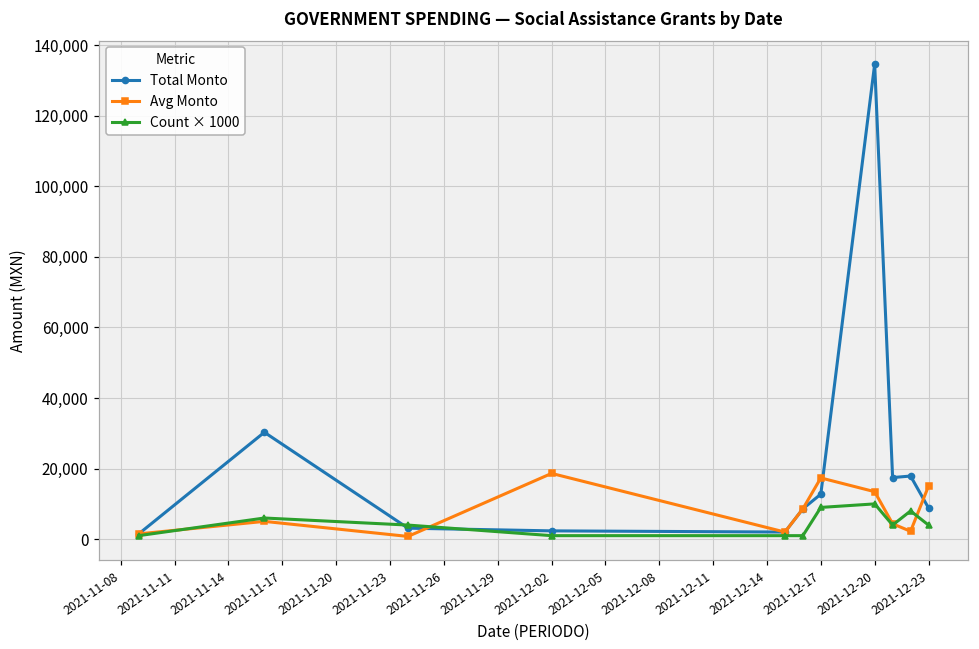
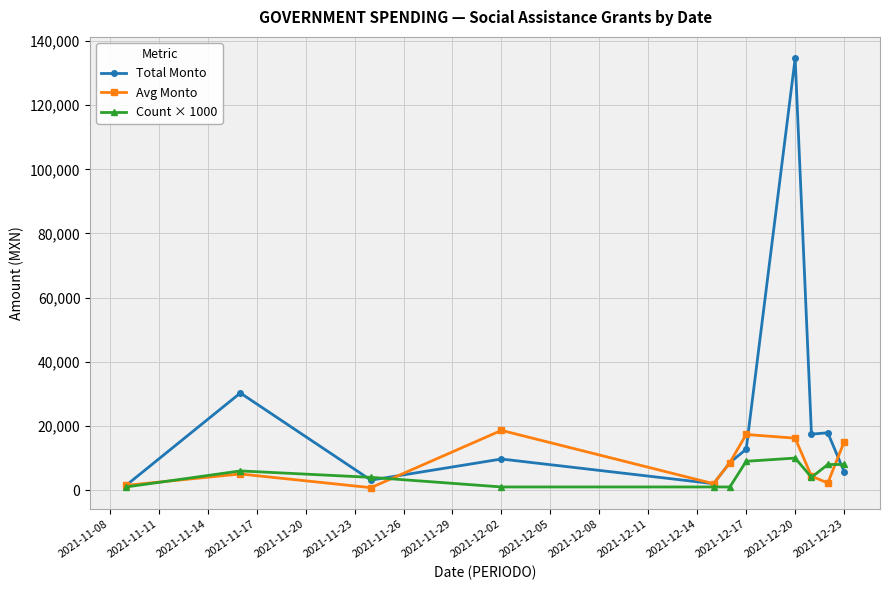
Total Monto, 2021-12-02: 2,000 -> 10,000
Avg Monto, 2021-12-20: 13,000 -> 16,000
Total Monto, 2021-12-23: 9,000 -> 6,000
Count × 1000, 2021-12-23: 4,000 -> 8,000
